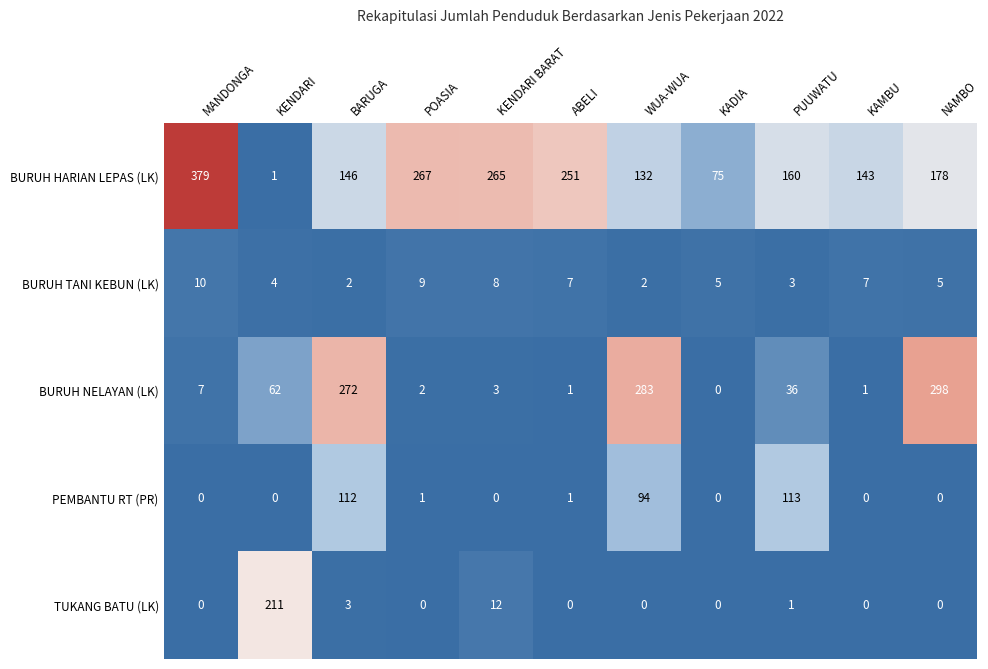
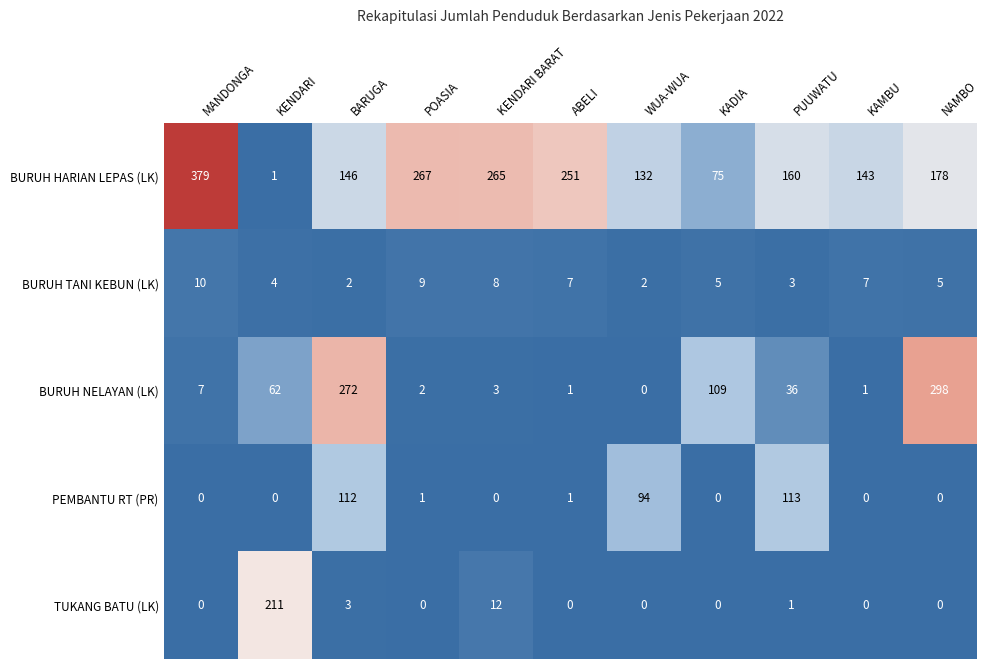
BURUH NELAYAN (LK), WUA-WUA: 283 -> 0
BURUH NELAYAN (LK), KADIA: 0 -> 109
